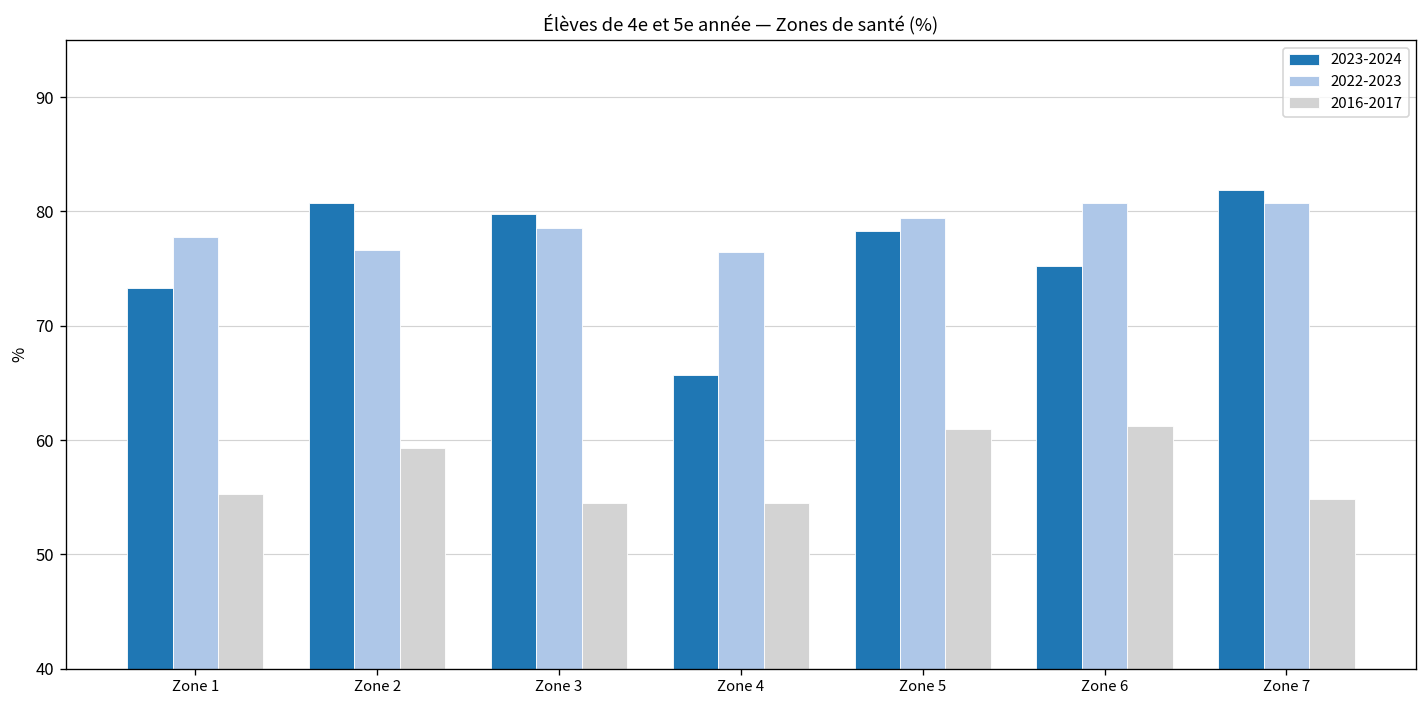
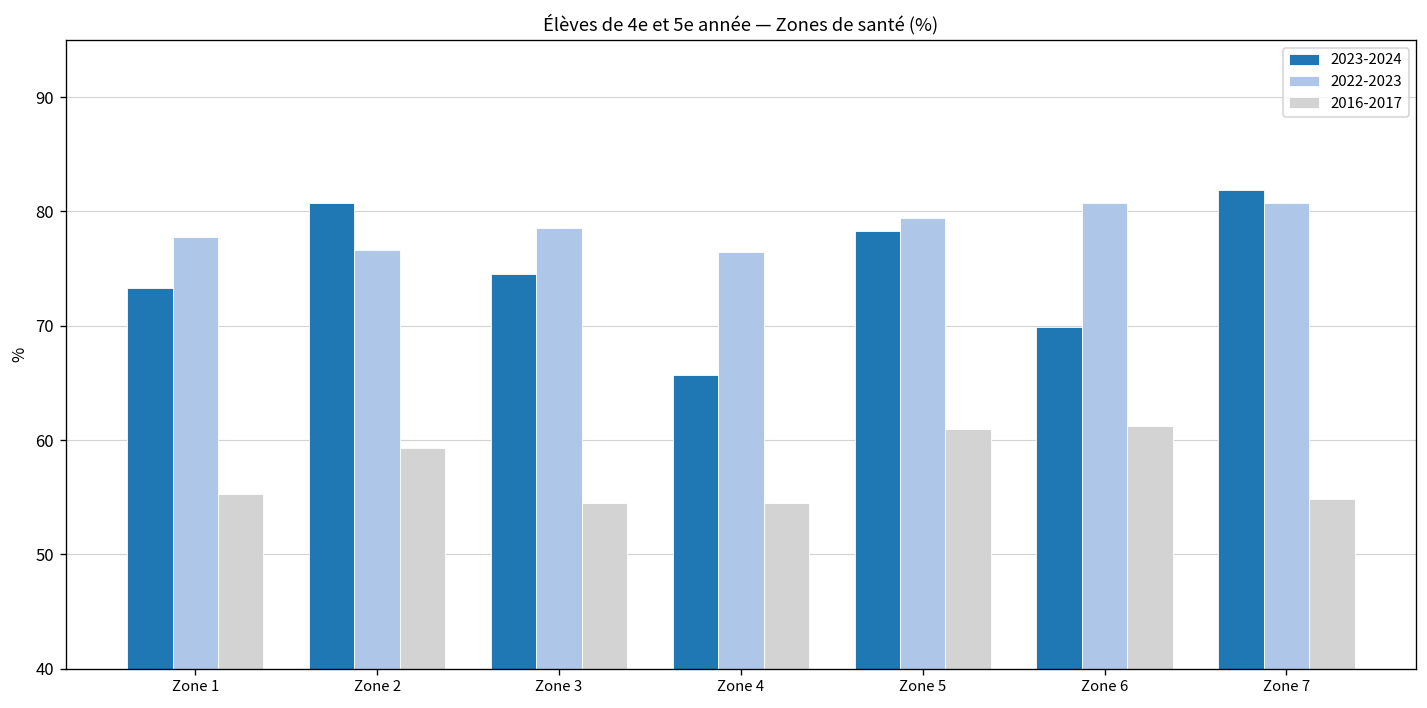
2023-2024, Zone 3: 80 -> 75
2023-2024, Zone 6: 75 -> 70
